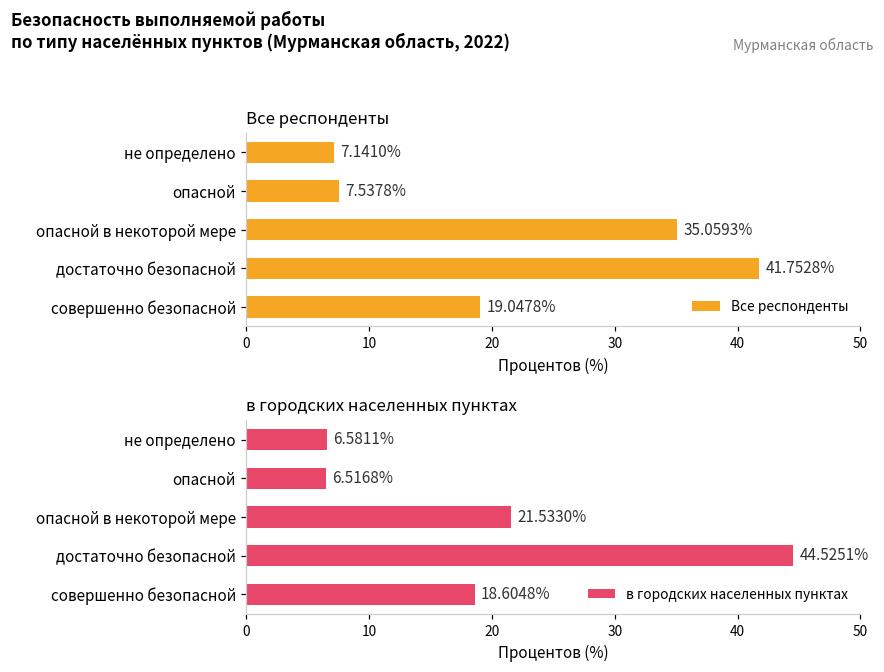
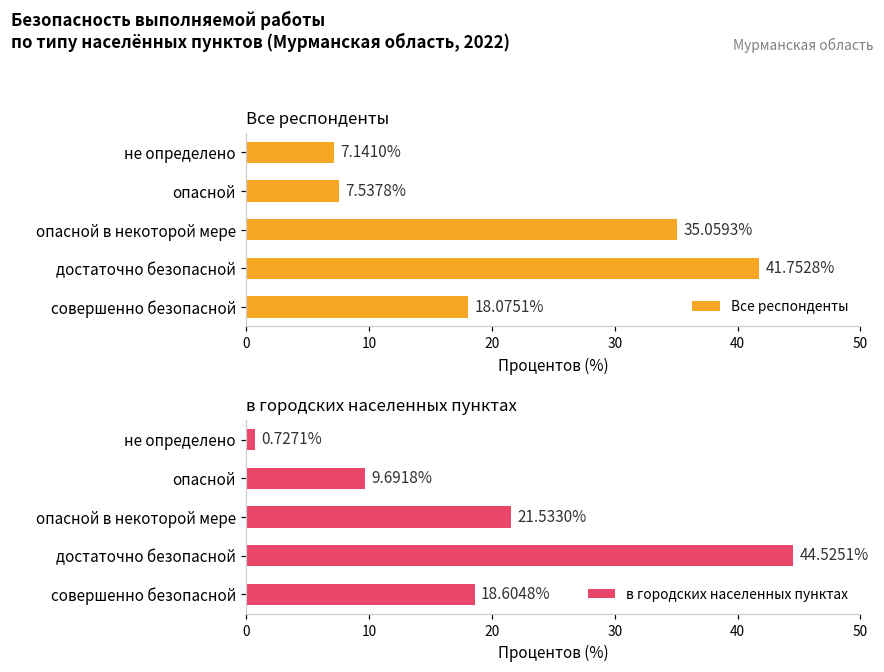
Все респонденты, совершенно безопасной: 19.0478% -> 18.0751%
в городских населенных пунктах, не определено: 6.5811% -> 0.7271%
в городских населенных пунктах, опасной: 6.5168% -> 9.6918%
